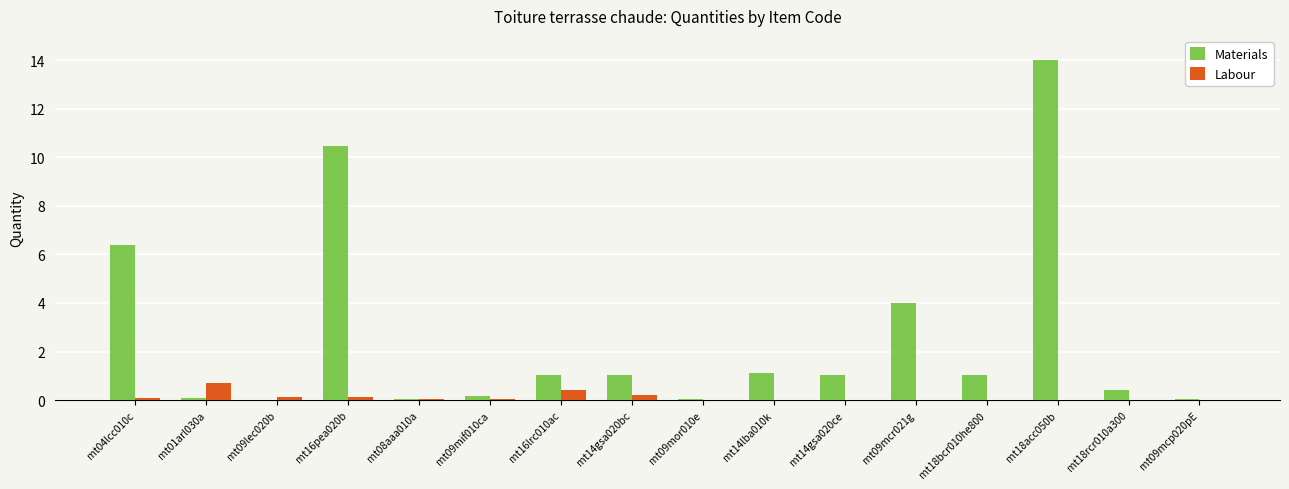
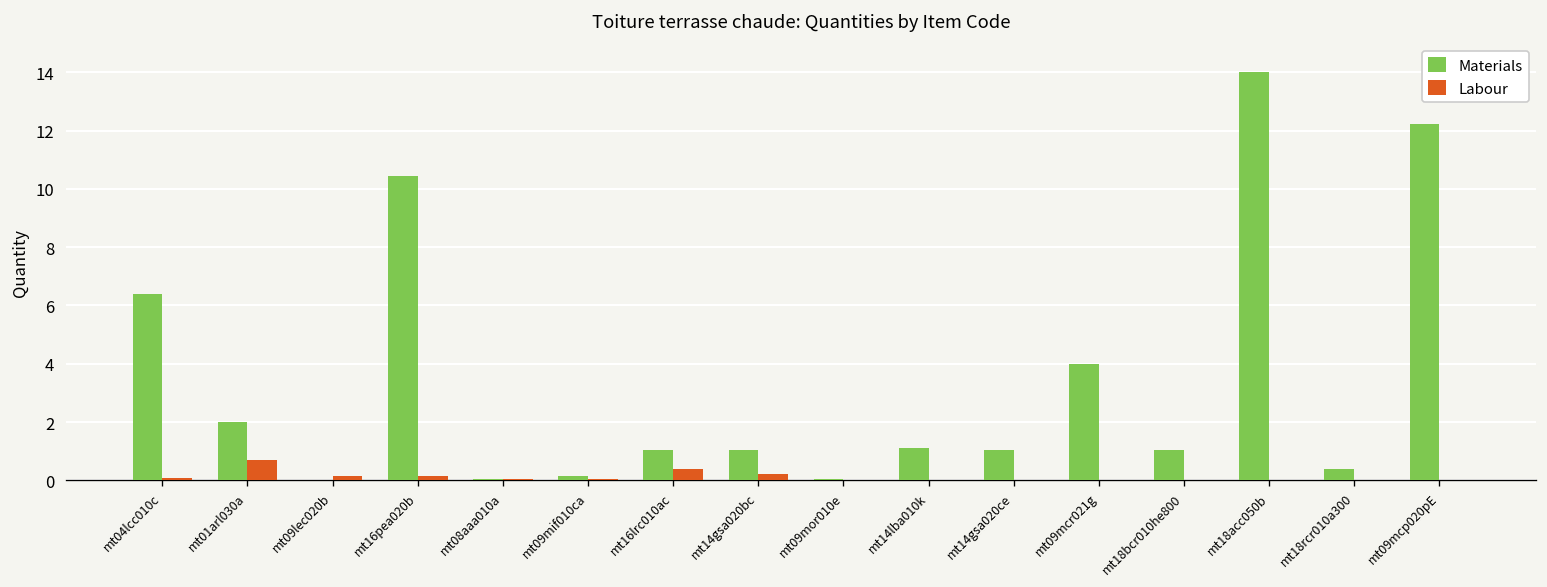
Materials, mt01arl030a: 0.1 -> 2.0
Materials, mt09mcp020pE: 0.1 -> 12.2
